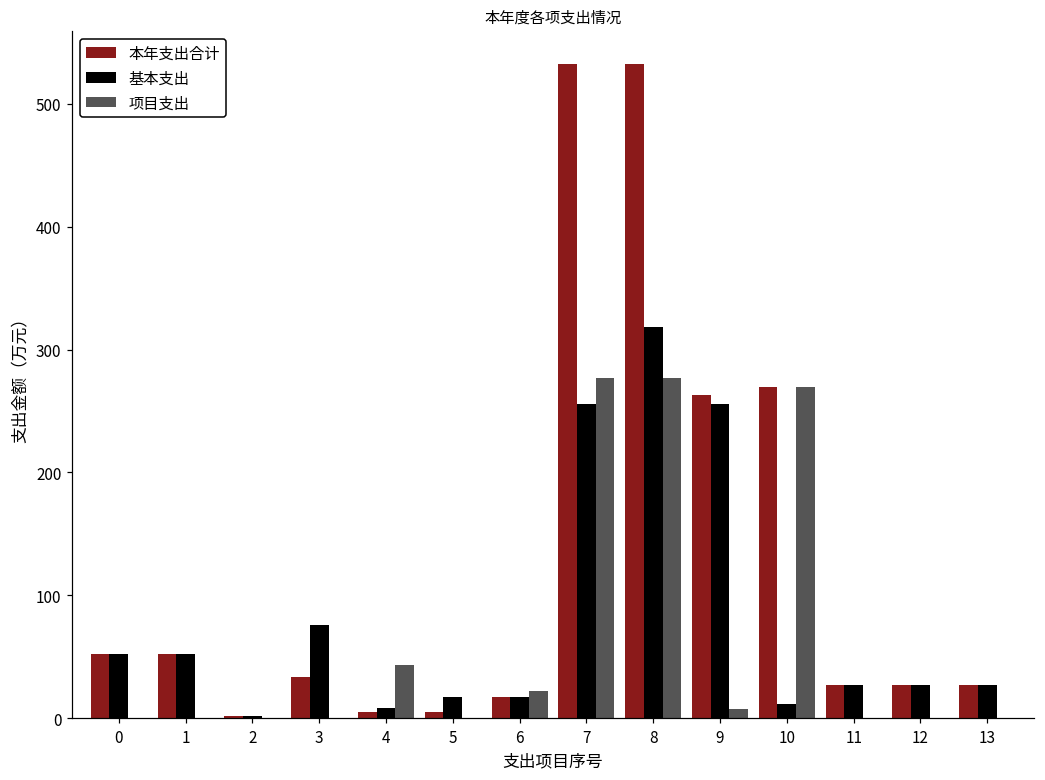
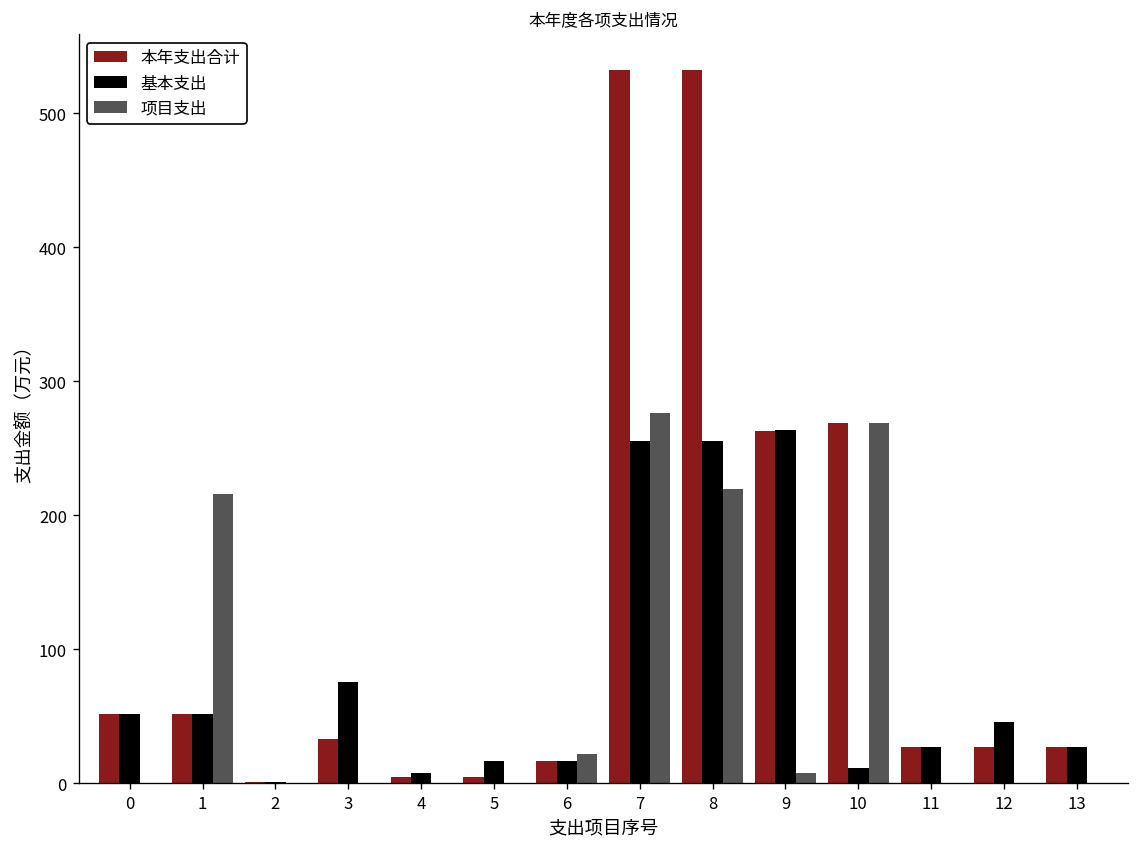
项目支出, 1: 0 -> 216
项目支出, 4: 43 -> 0
基本支出, 8: 318 -> 256
项目支出, 8: 277 -> 220
基本支出, 9: 256 -> 263
基本支出, 12: 27 -> 46
